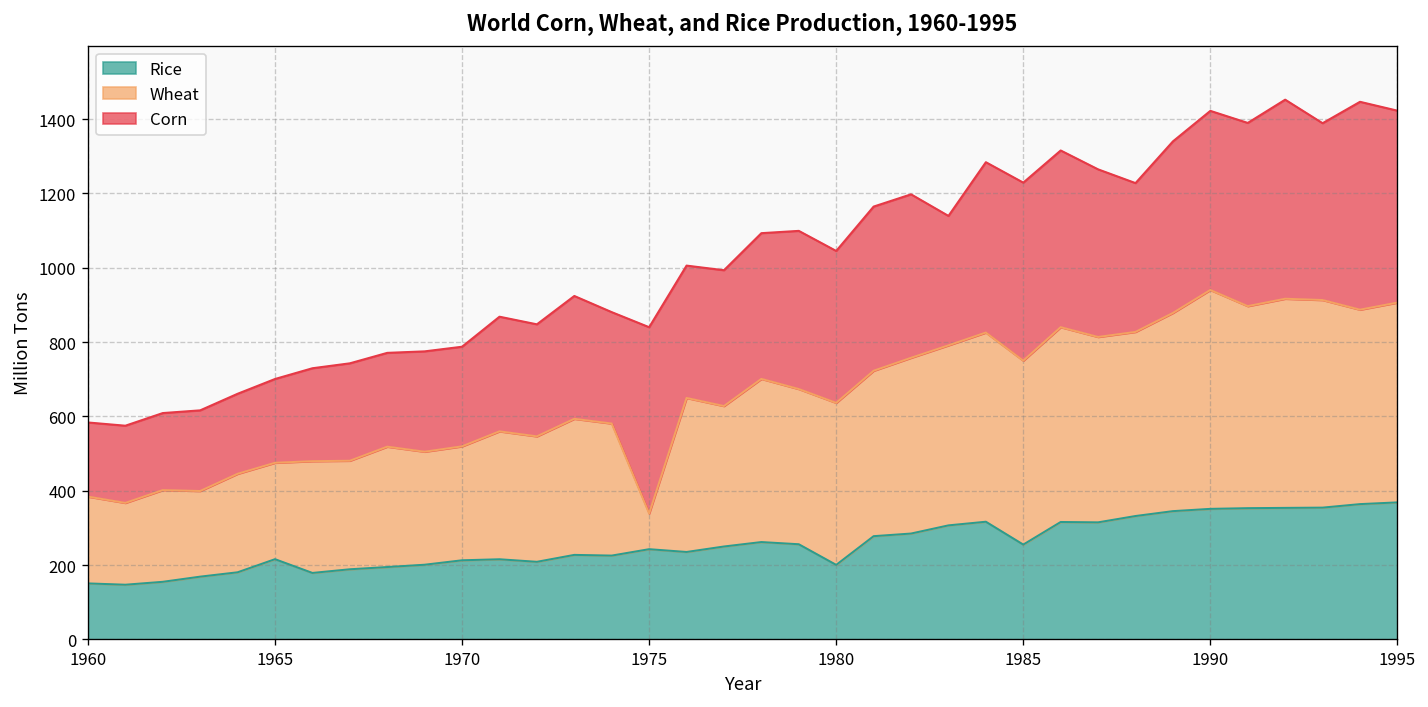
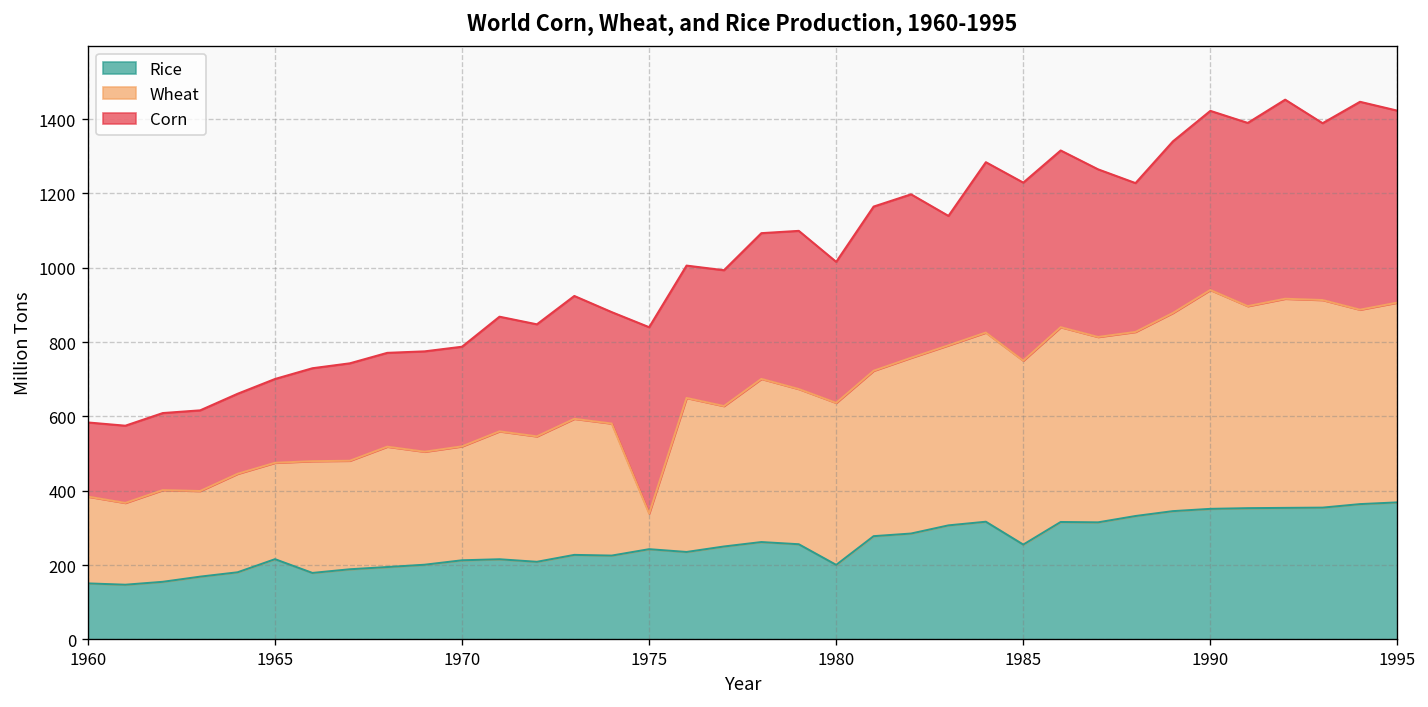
Corn, 1980: 410 -> 380
